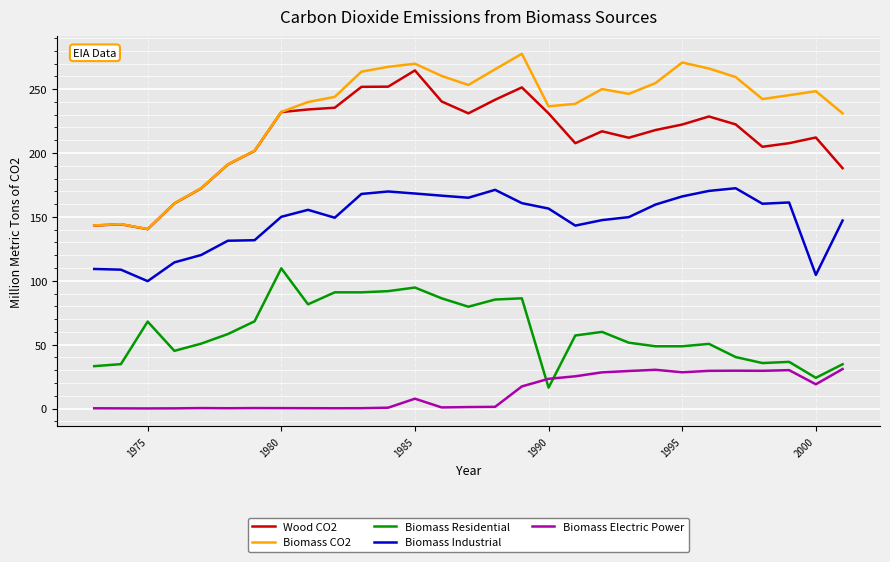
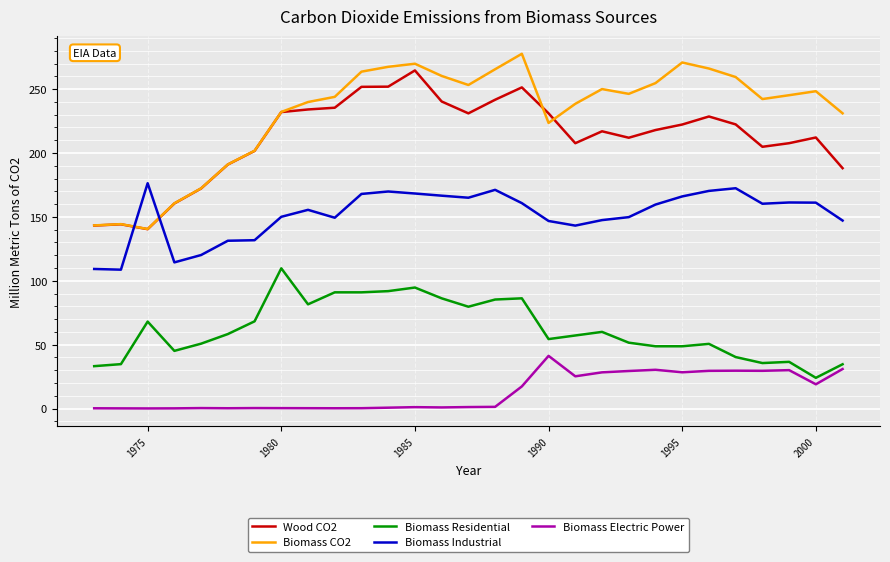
Biomass Industrial, 1975: 100 -> 176
Biomass Electric Power, 1985: 8 -> 1
Biomass CO2, 1990: 237 -> 224
Biomass Residential, 1990: 16 -> 54
Biomass Industrial, 1990: 157 -> 147
Biomass Electric Power, 1990: 23 -> 41
Biomass Industrial, 2000: 105 -> 161
